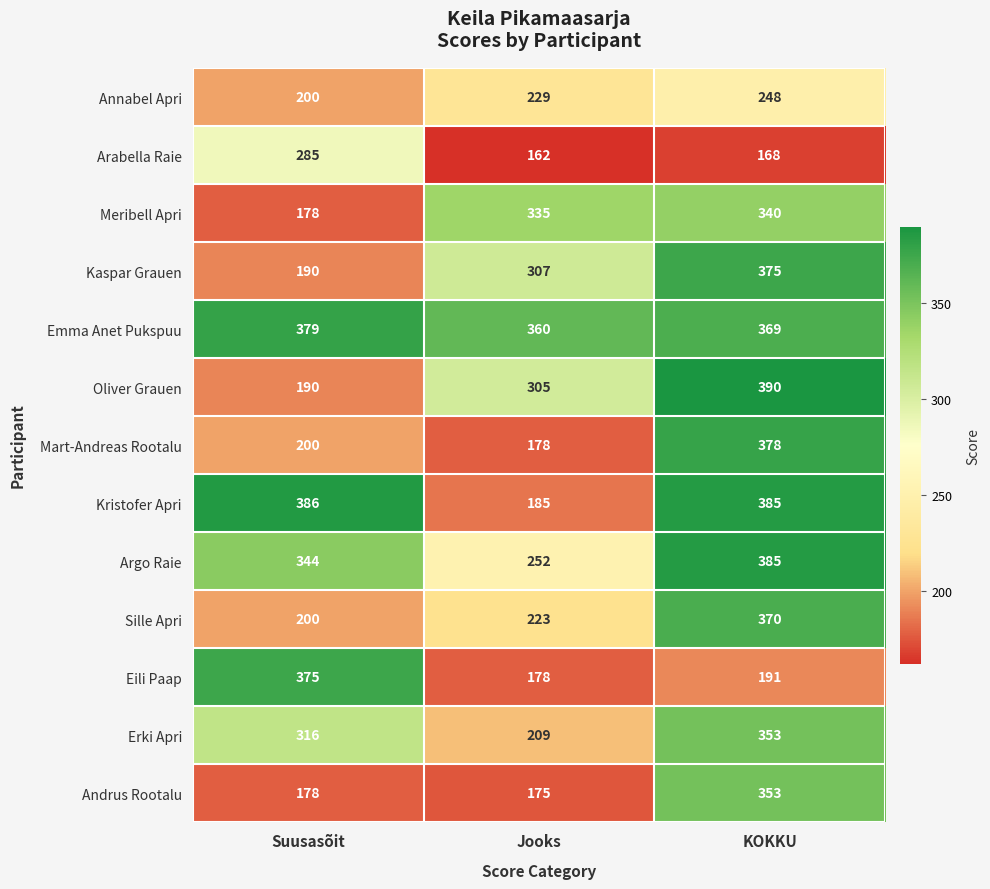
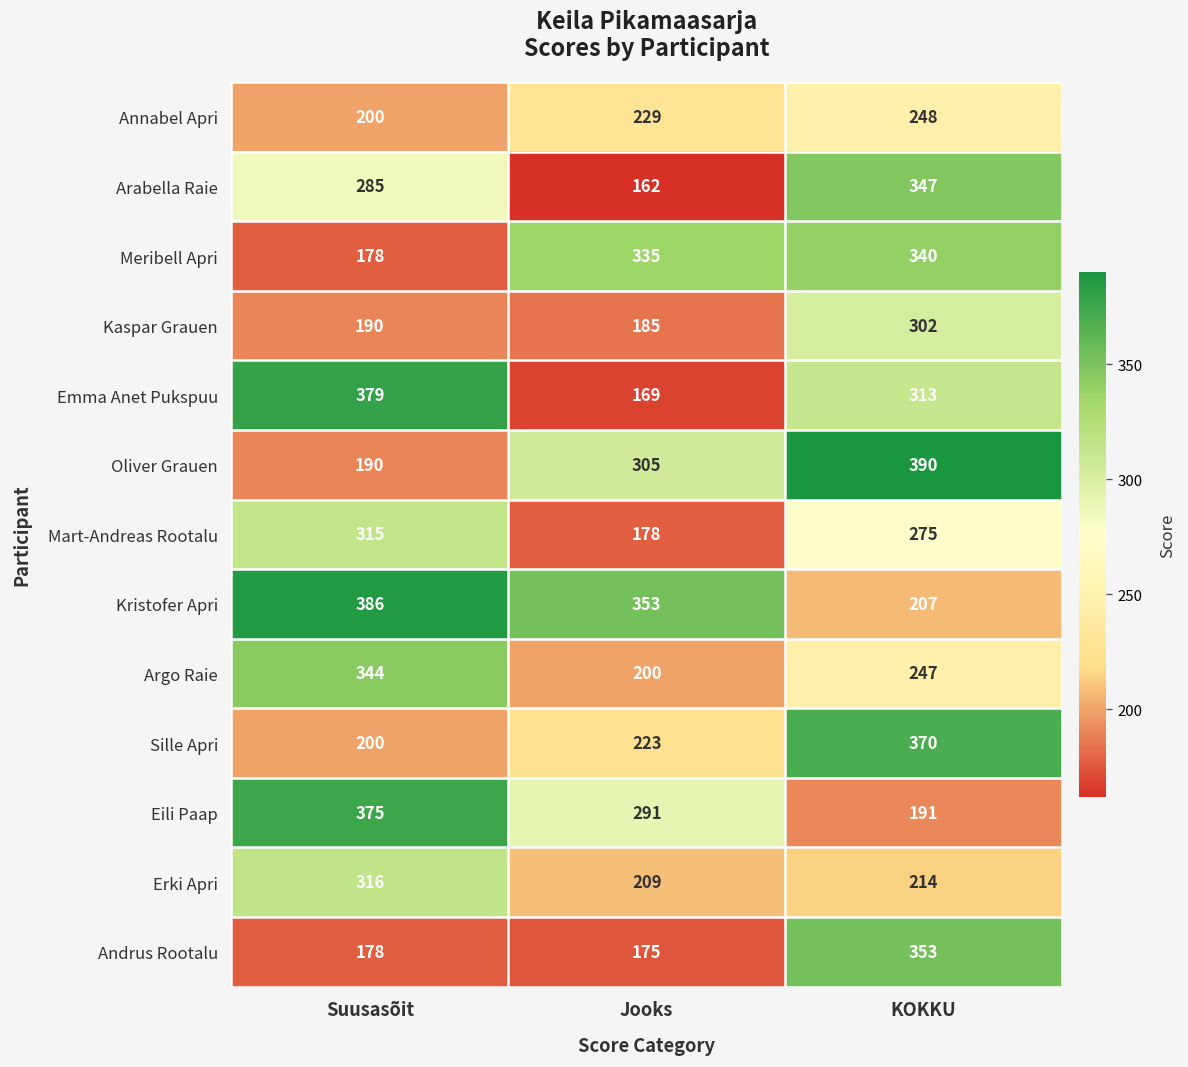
Arabella Raie, KOKKU: 168 -> 347
Kaspar Grauen, Jooks: 307 -> 185
Kaspar Grauen, KOKKU: 375 -> 302
Emma Anet Pukspuu, Jooks: 360 -> 169
Emma Anet Pukspuu, KOKKU: 369 -> 313
Mart-Andreas Rootalu, Suusasõit: 200 -> 315
Mart-Andreas Rootalu, KOKKU: 378 -> 275
Kristofer Apri, Jooks: 185 -> 353
Kristofer Apri, KOKKU: 385 -> 207
Argo Raie, Jooks: 252 -> 200
Argo Raie, KOKKU: 385 -> 247
Eili Paap, Jooks: 178 -> 291
Erki Apri, KOKKU: 353 -> 214
